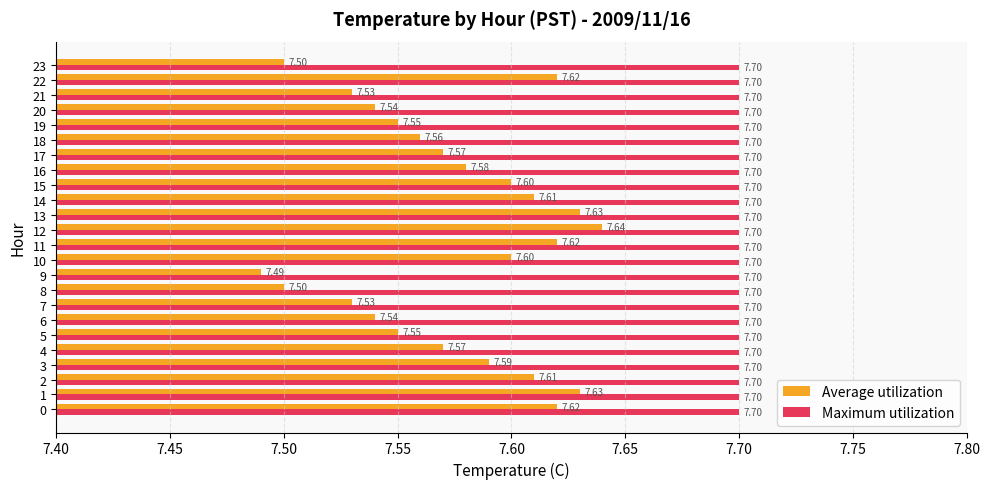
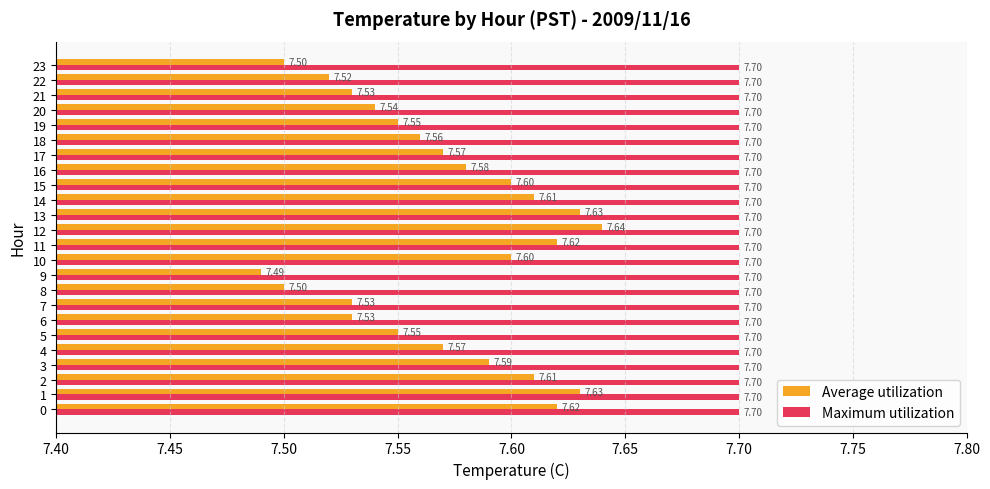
Average utilization, 22: 7.62 -> 7.52
Average utilization, 6: 7.54 -> 7.53
